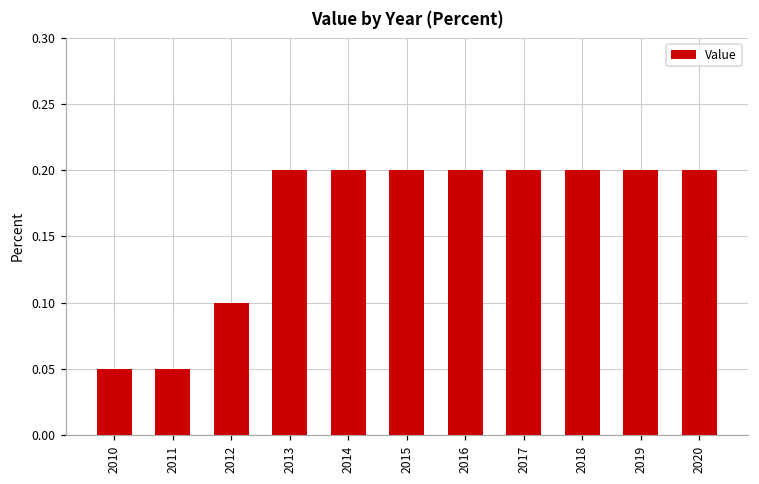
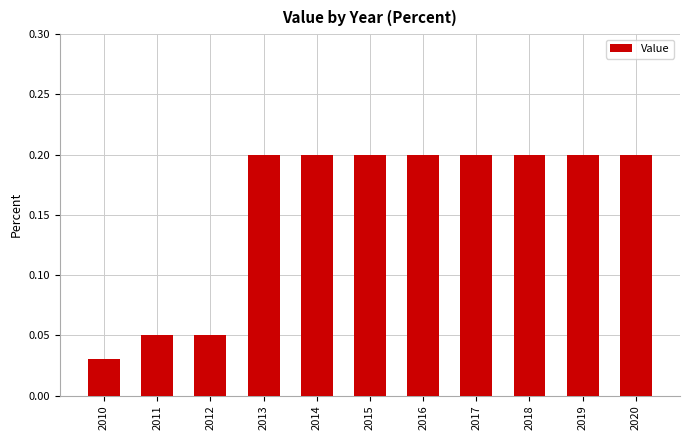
2010: 0.05 -> 0.03
2012: 0.10 -> 0.05
